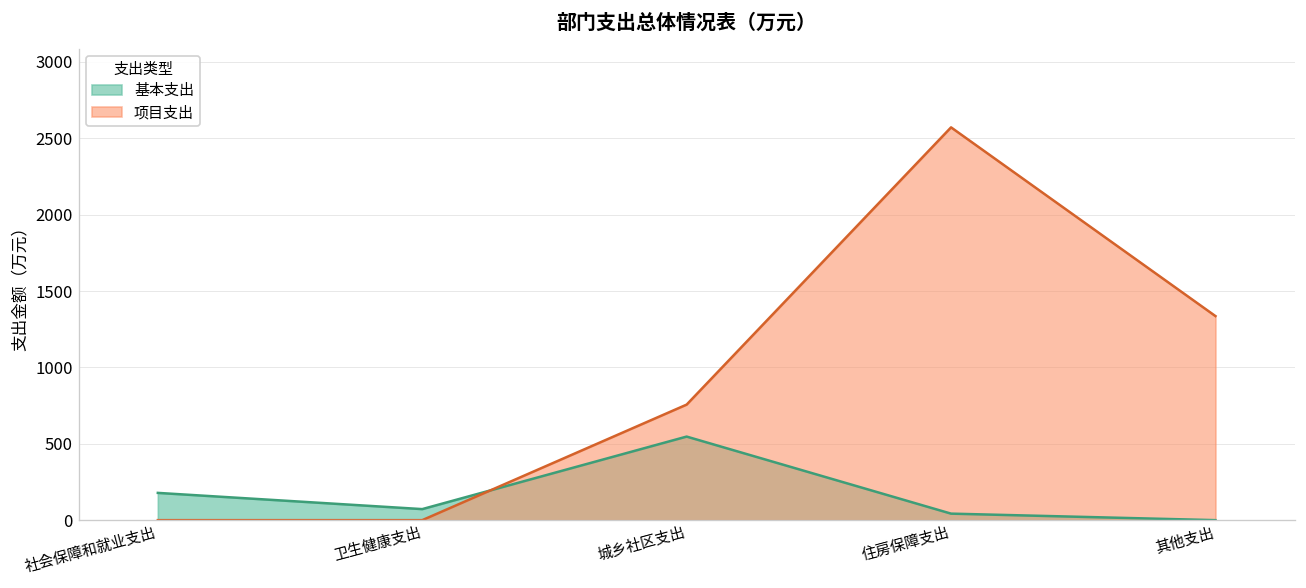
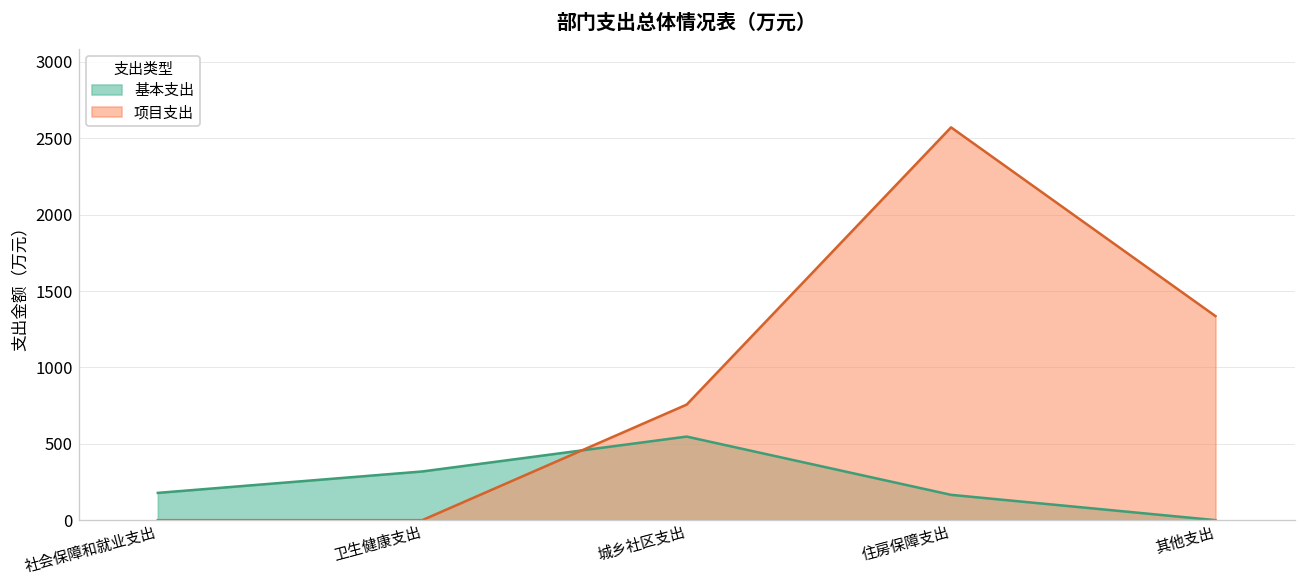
基本支出, 卫生健康支出: 70 -> 320
基本支出, 住房保障支出: 40 -> 170
